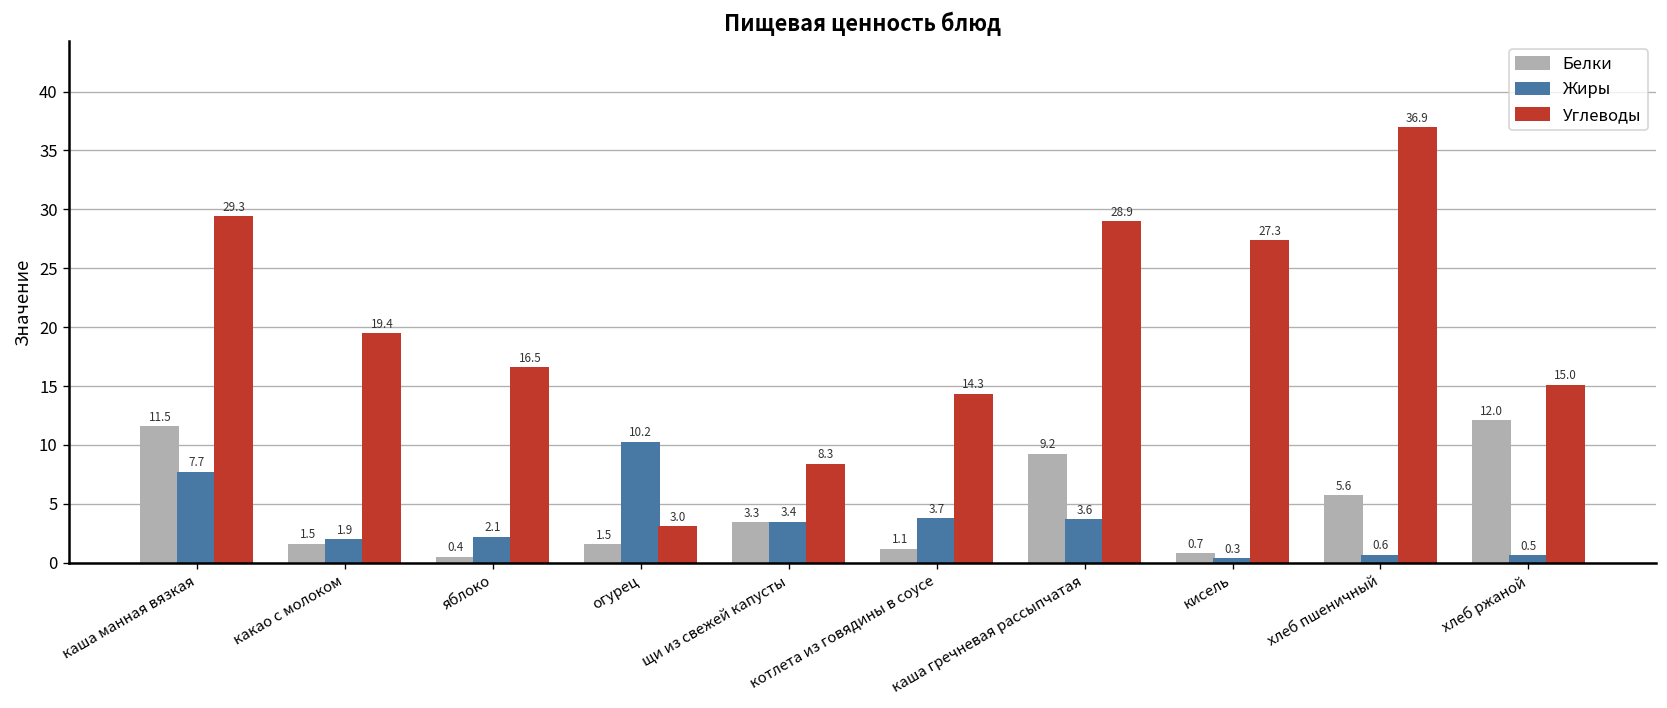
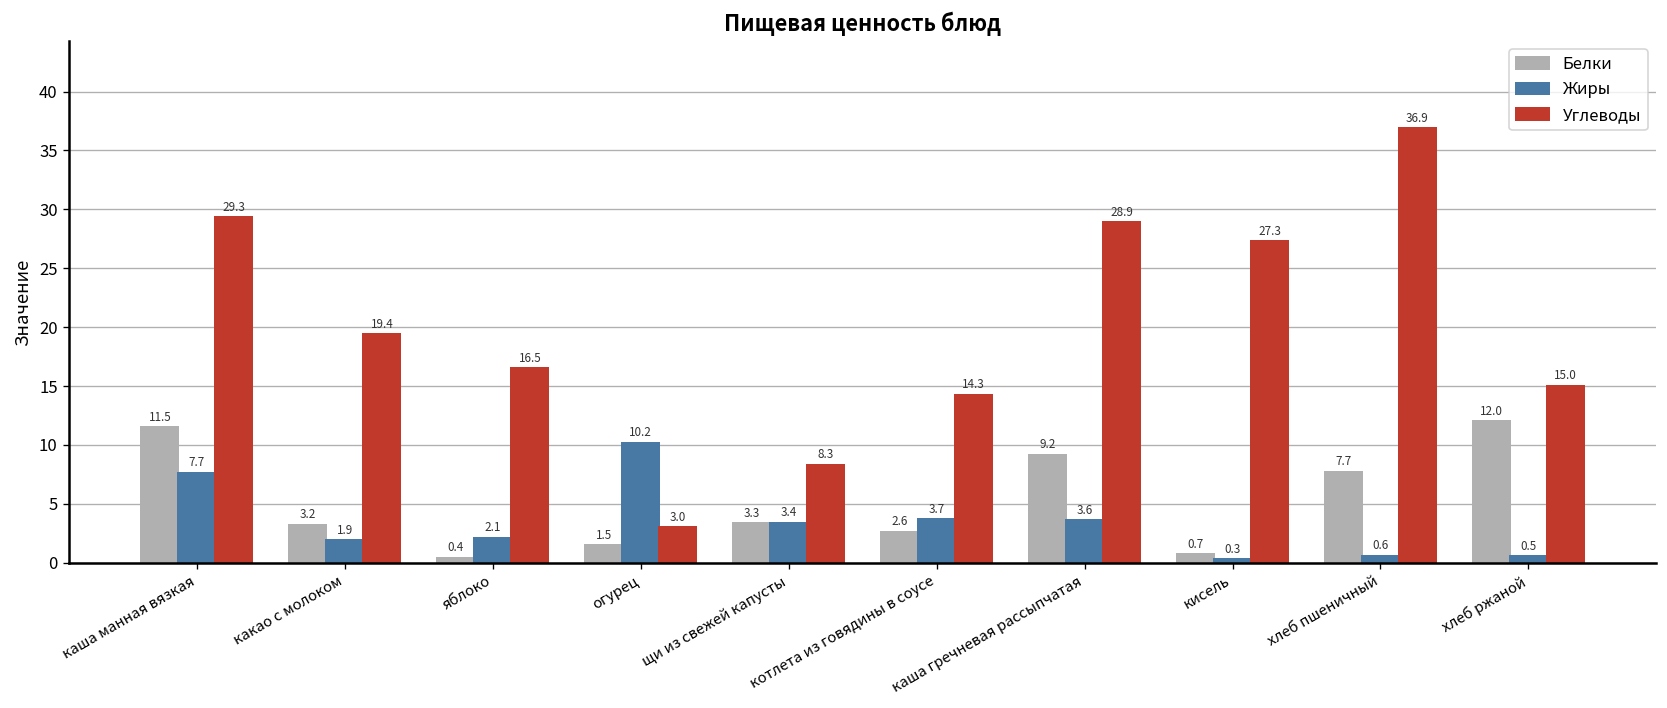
Белки, какао с молоком: 1.5 -> 3.2
Белки, котлета из говядины в соусе: 1.1 -> 2.6
Белки, хлеб пшеничный: 5.6 -> 7.7
